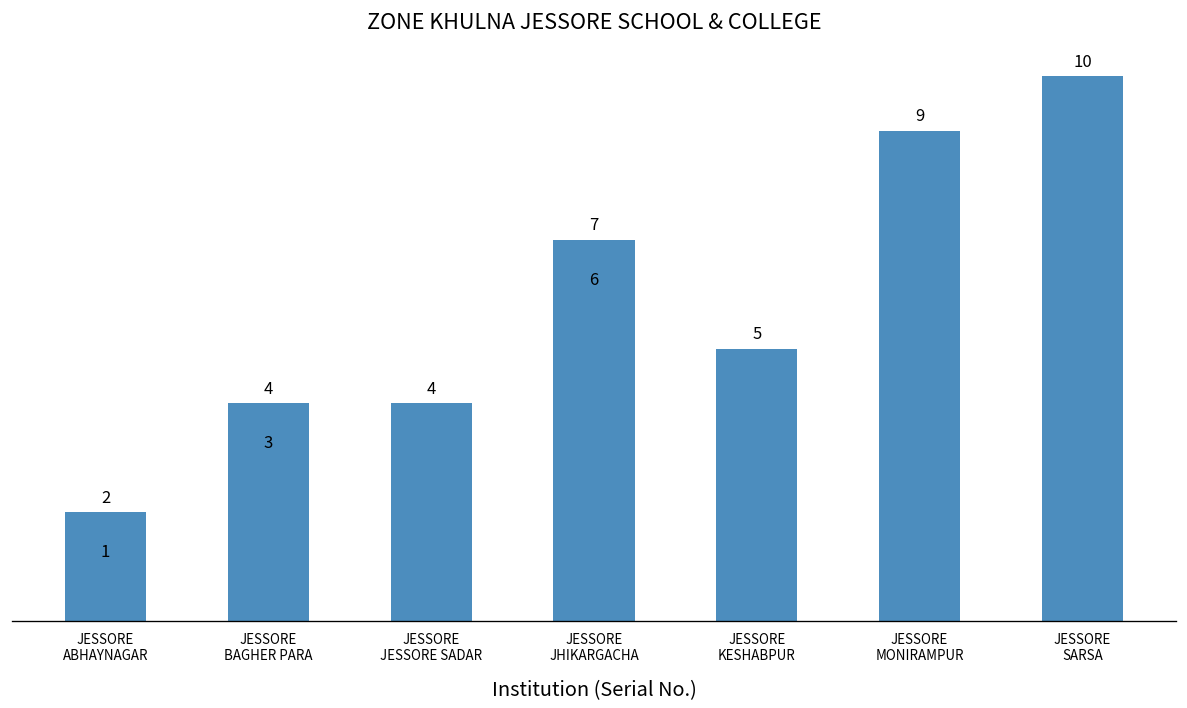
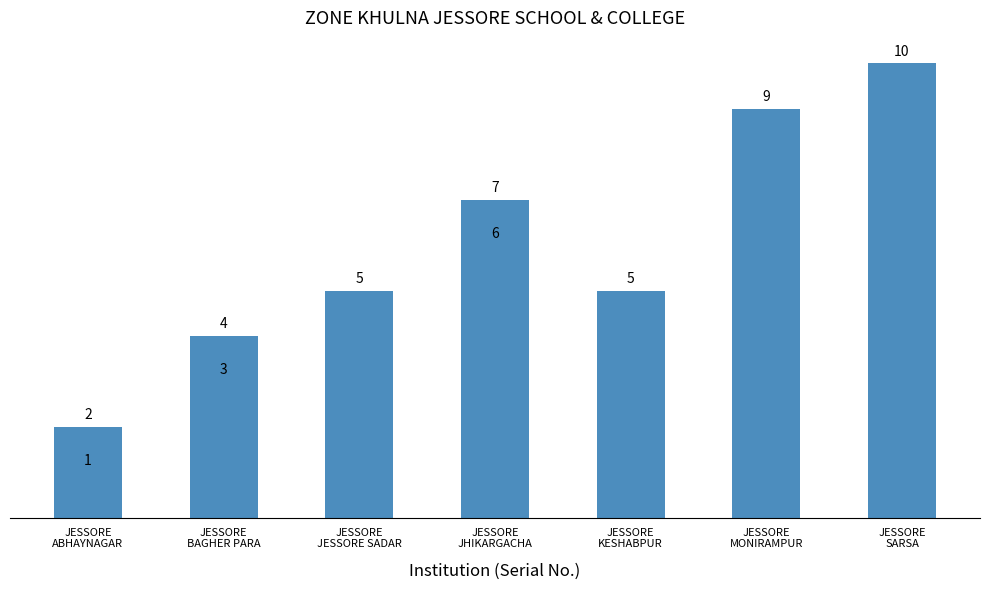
JESSORE JESSORE SADAR: 4 -> 5
